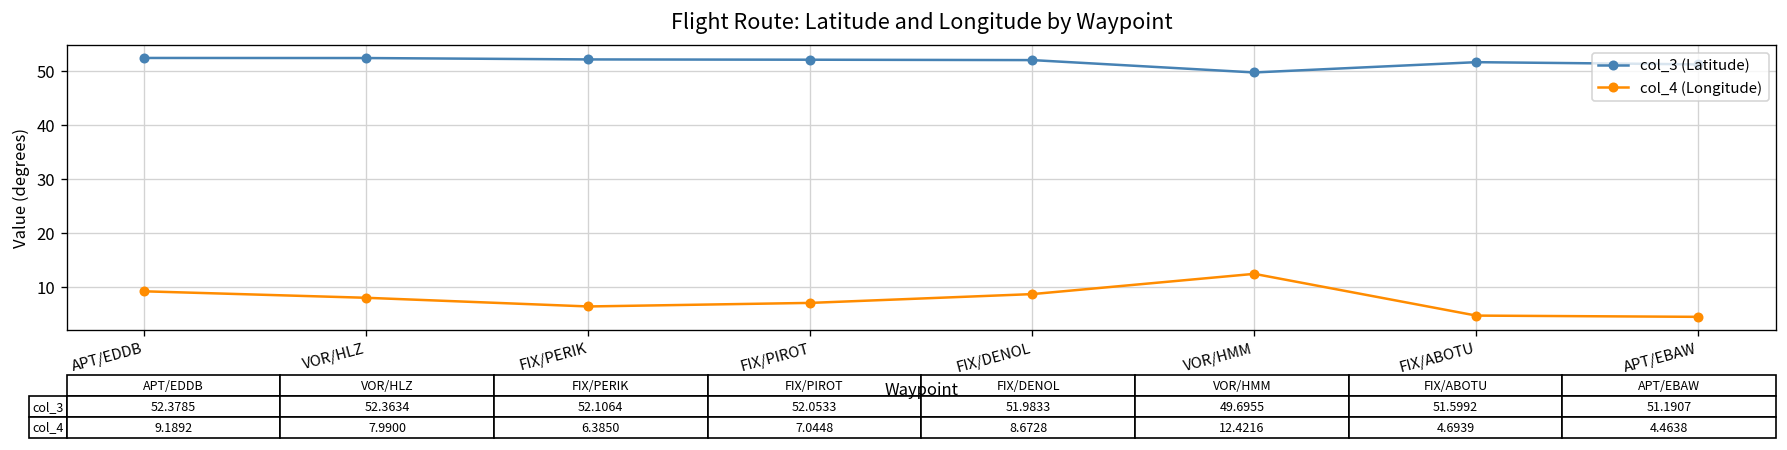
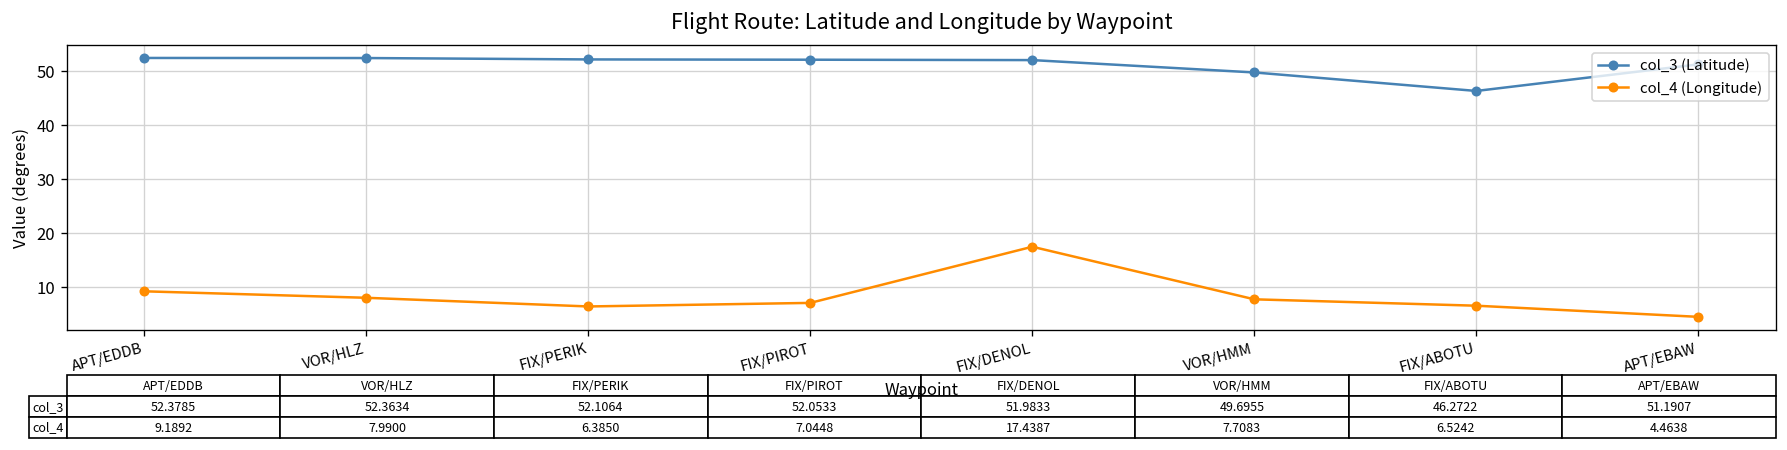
col_4 (Longitude), FIX/DENOL: 8.6728 -> 17.4387
col_4 (Longitude), VOR/HMM: 12.4216 -> 7.7083
col_3 (Latitude), FIX/ABOTU: 51.5992 -> 46.2722
col_4 (Longitude), FIX/ABOTU: 4.6939 -> 6.5242
